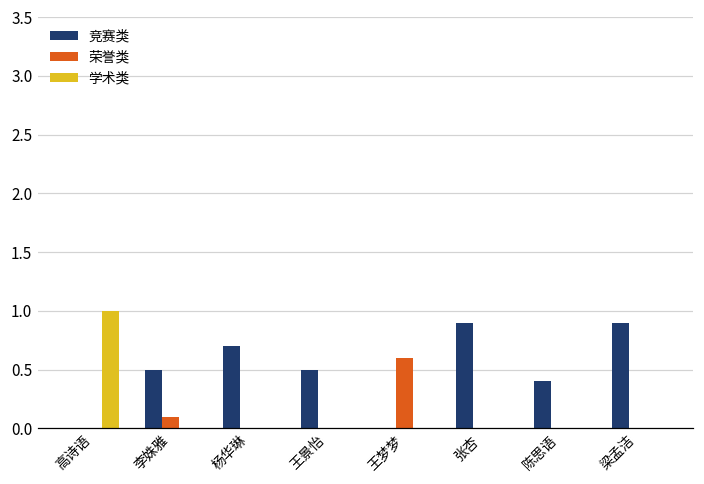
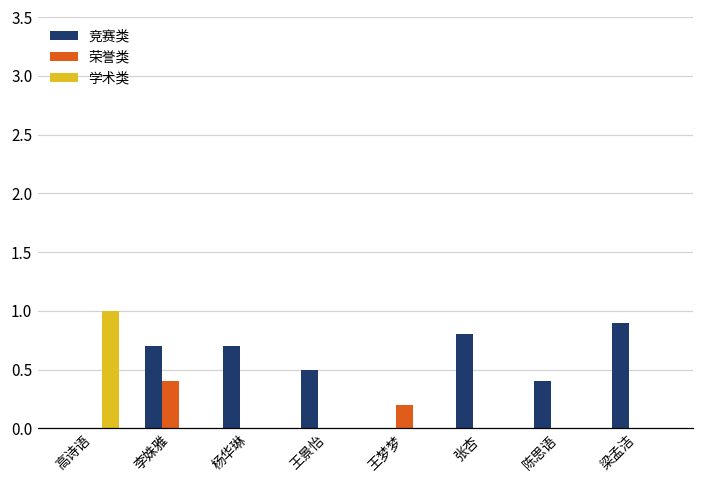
竞赛类, 李姝雅: 0.5 -> 0.7
荣誉类, 李姝雅: 0.1 -> 0.4
荣誉类, 王梦梦: 0.6 -> 0.2
竞赛类, 张杏: 0.9 -> 0.8
